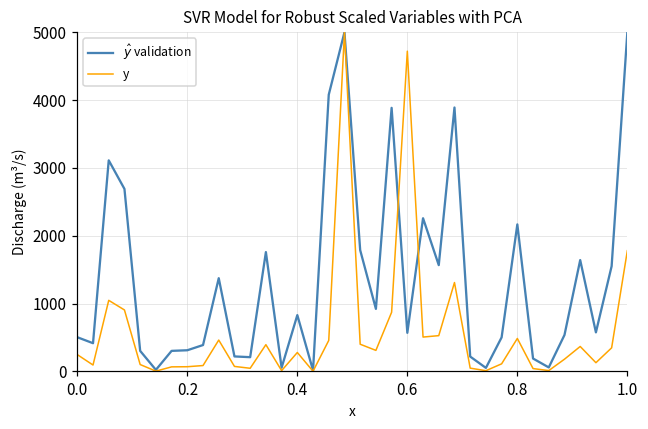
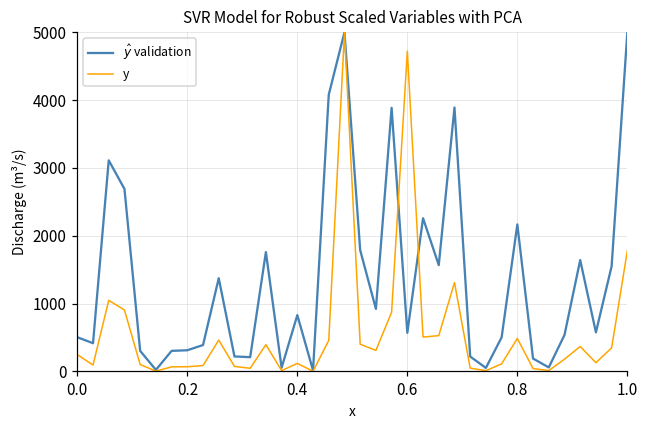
y, 0.4: 300 -> 100
